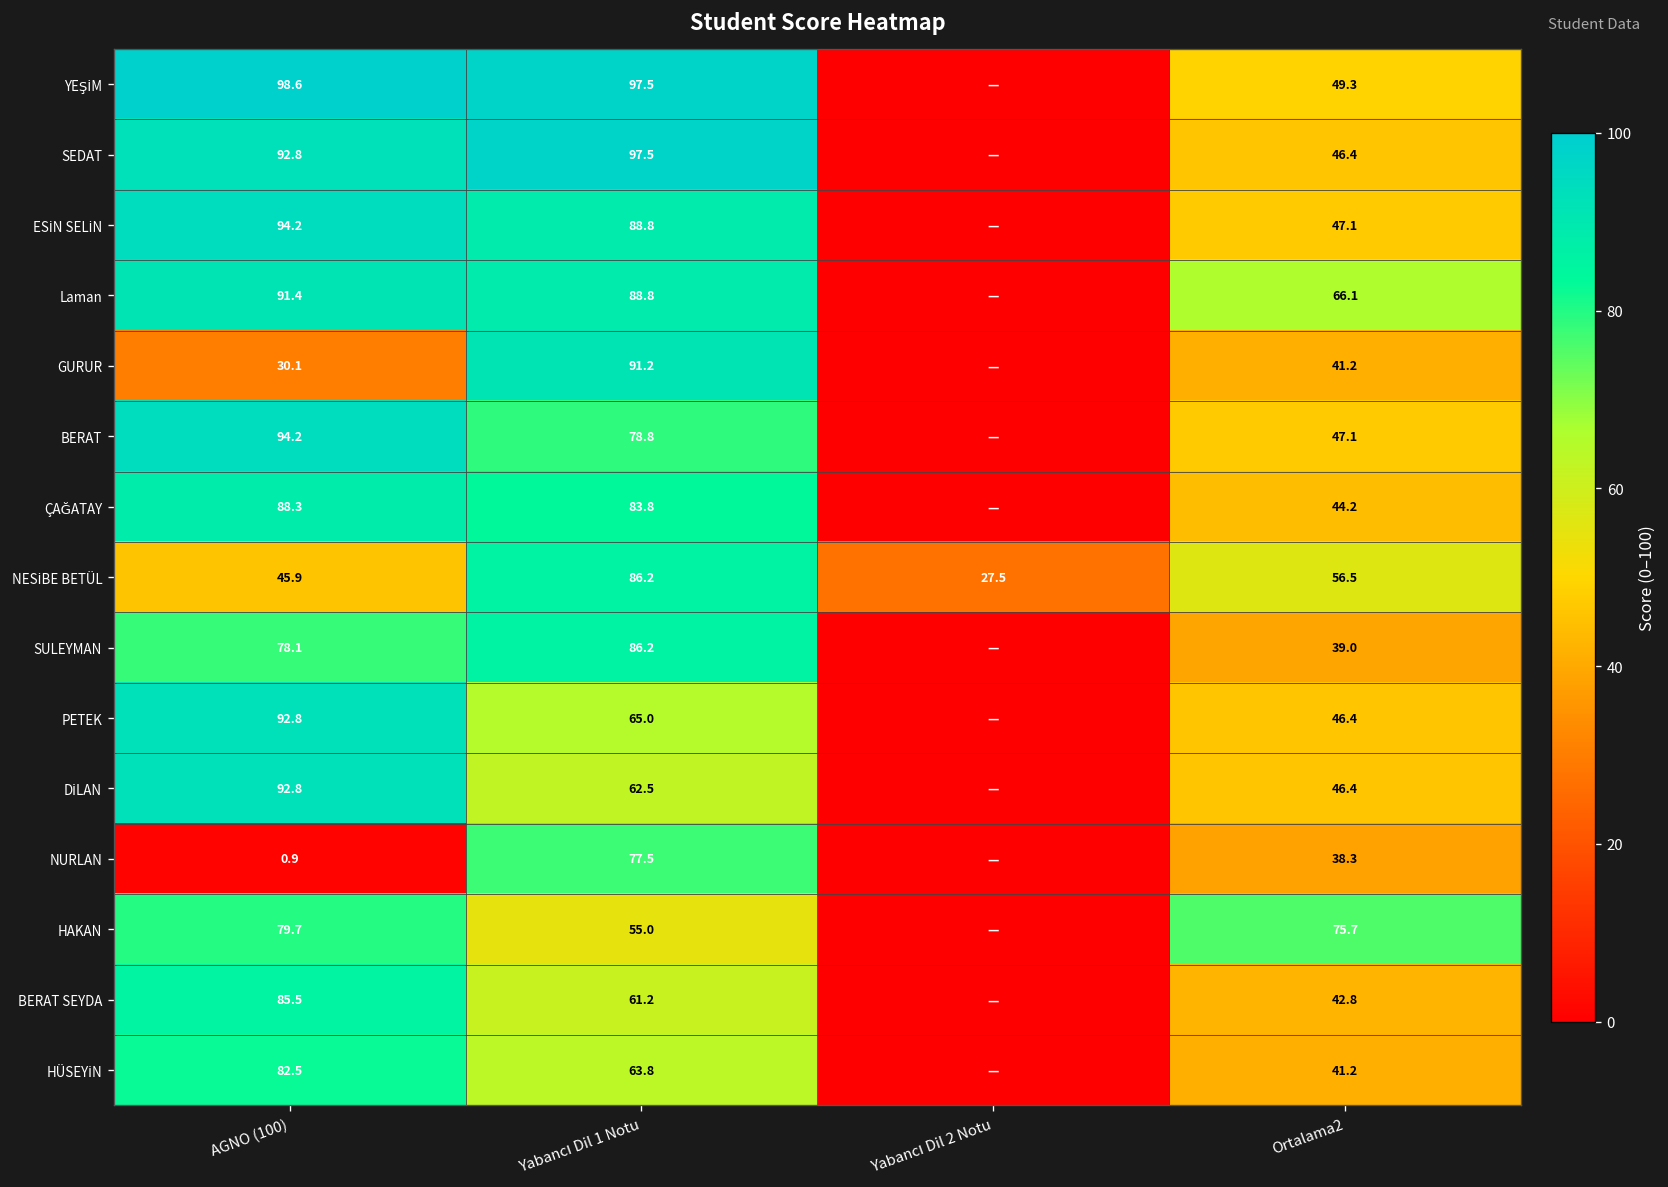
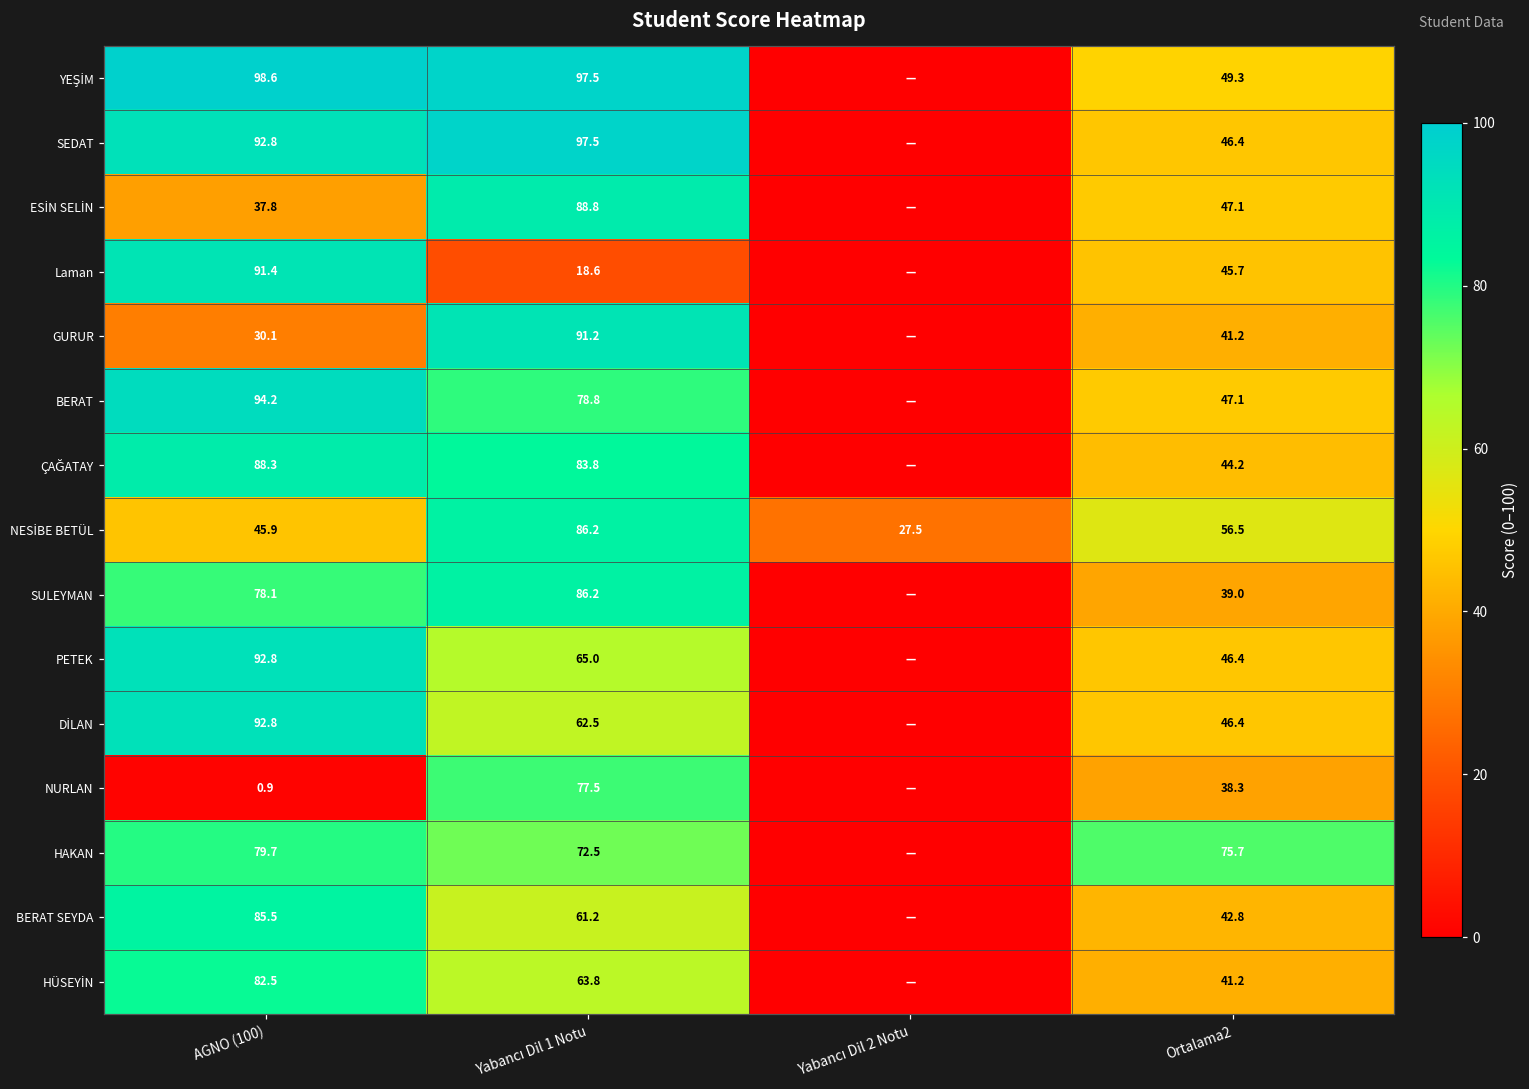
ESİN SELİN, AGNO (100): 94.2 -> 37.8
Laman, Yabancı Dil 1 Notu: 88.8 -> 18.6
Laman, Ortalama2: 66.1 -> 45.7
HAKAN, Yabancı Dil 1 Notu: 55.0 -> 72.5
